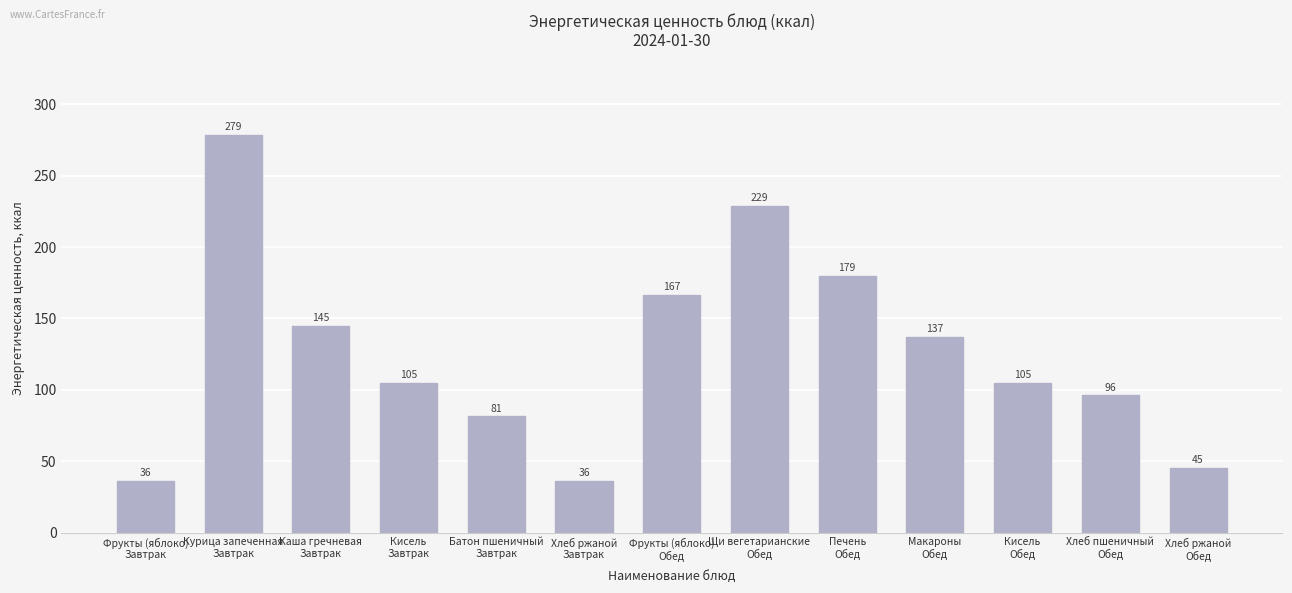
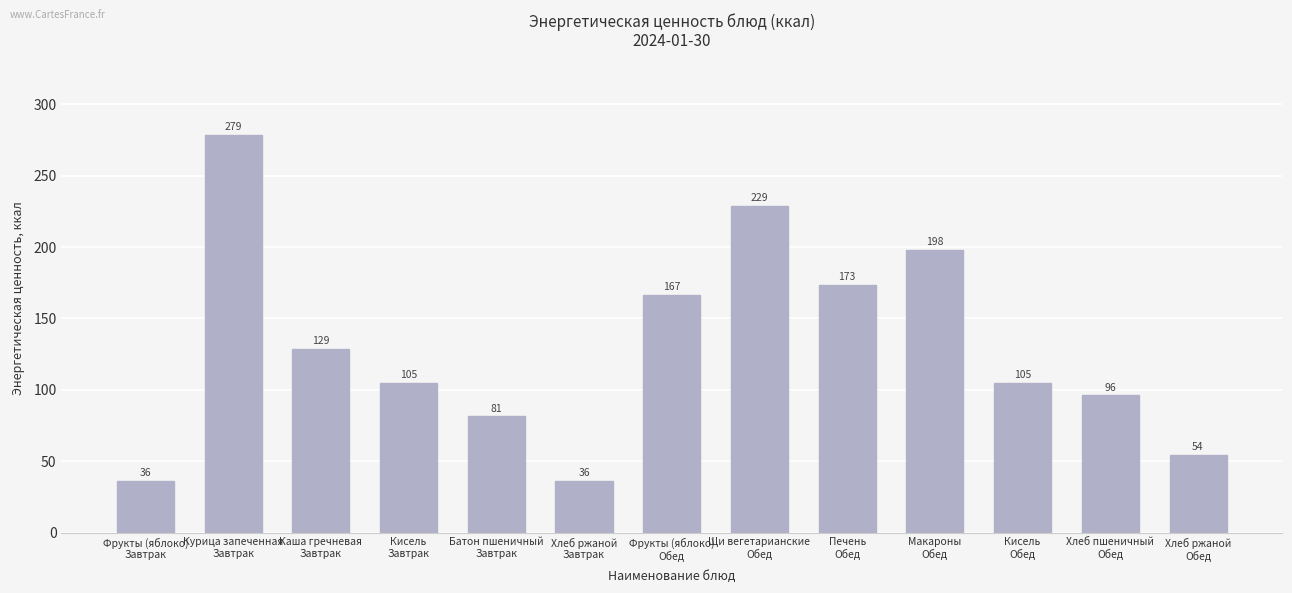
Каша гречневая Завтрак: 145 -> 129
Печень Обед: 179 -> 173
Макароны Обед: 137 -> 198
Хлеб ржаной Обед: 45 -> 54
